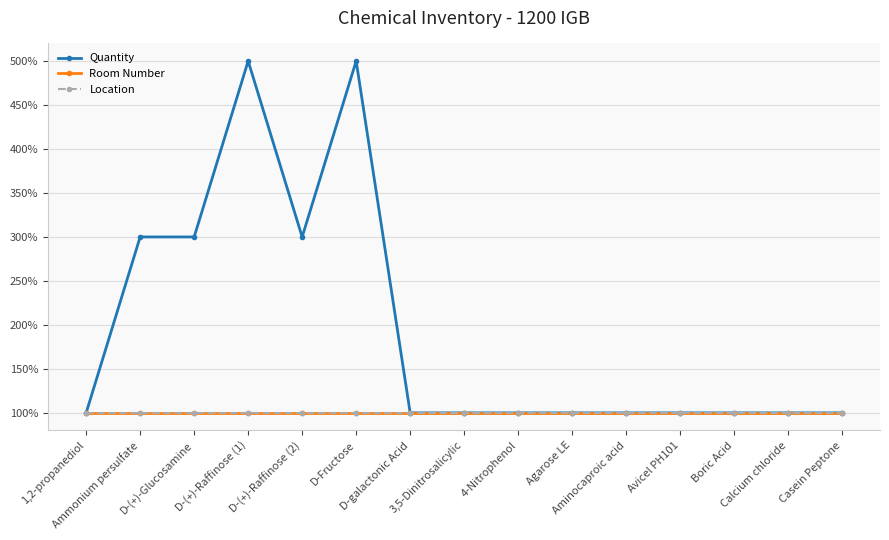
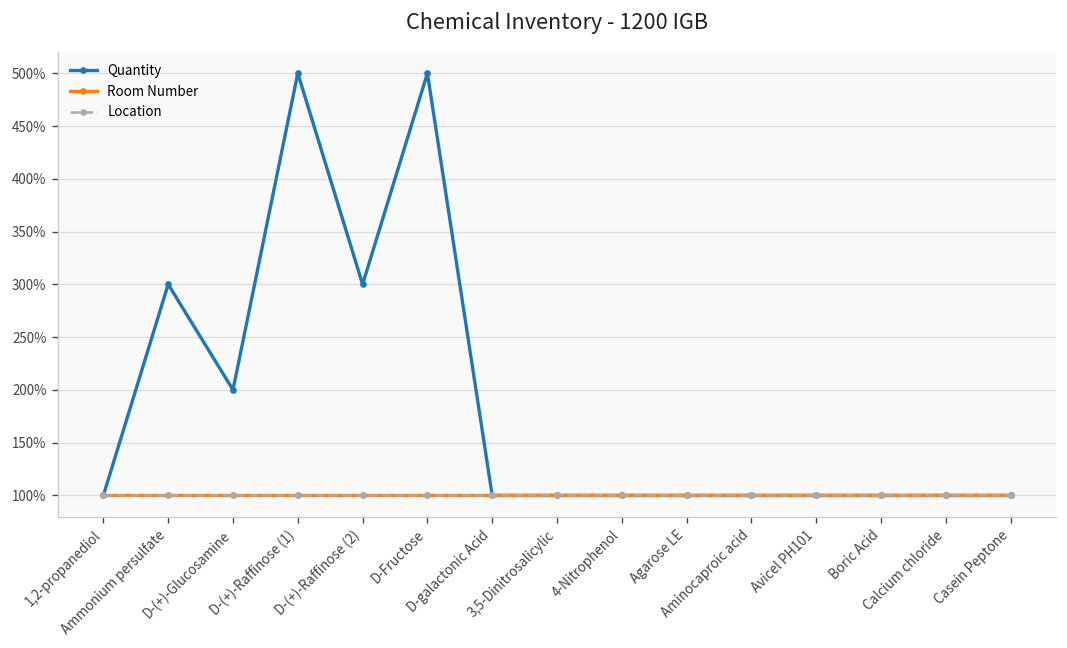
Quantity, D-(+)-Glucosamine: 300% -> 200%
